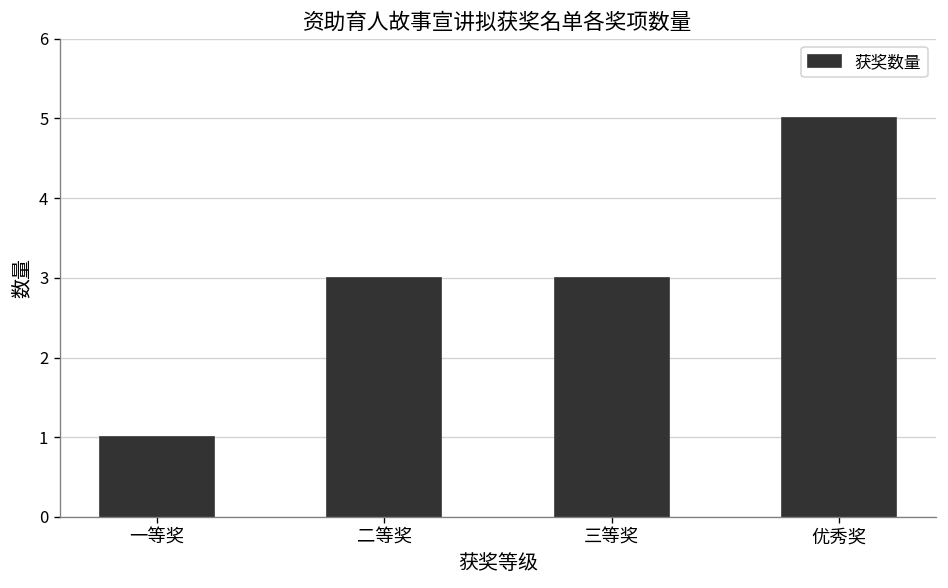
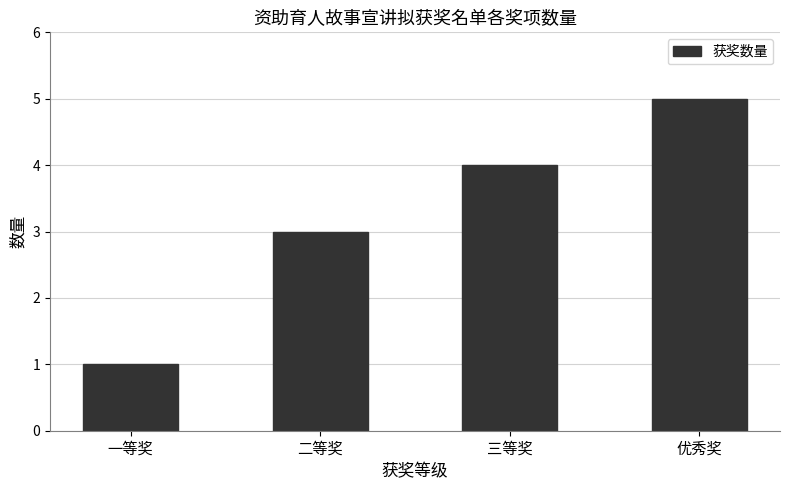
三等奖: 3 -> 4
